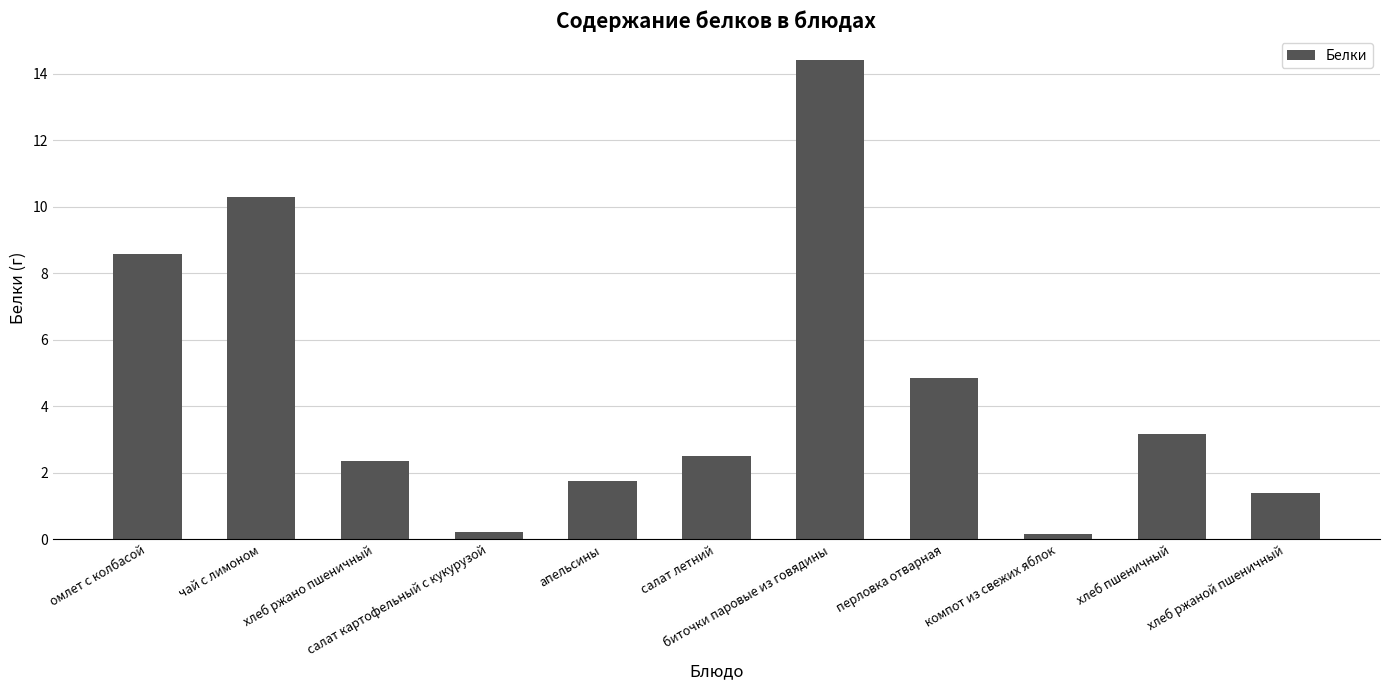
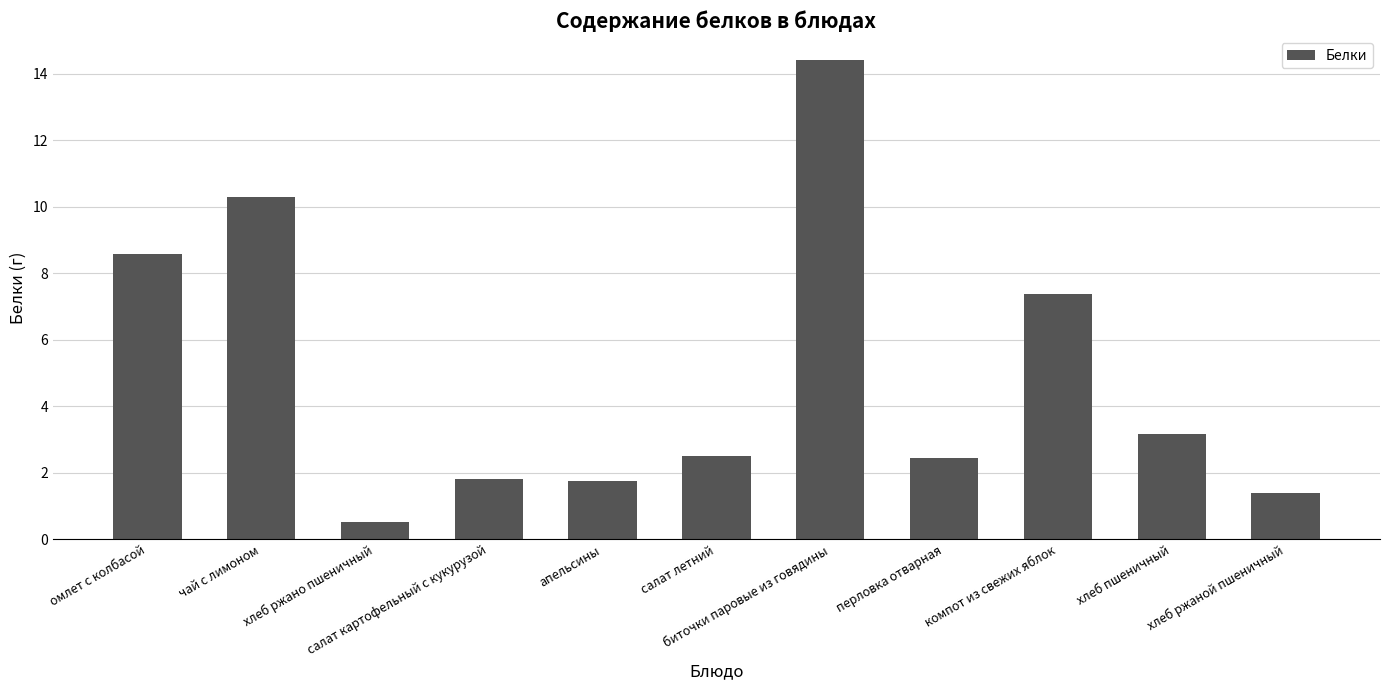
хлеб ржано пшеничный: 2.4 -> 0.5
салат картофельный с кукурузой: 0.2 -> 1.8
перловка отварная: 4.9 -> 2.4
компот из свежих яблок: 0.2 -> 7.4
